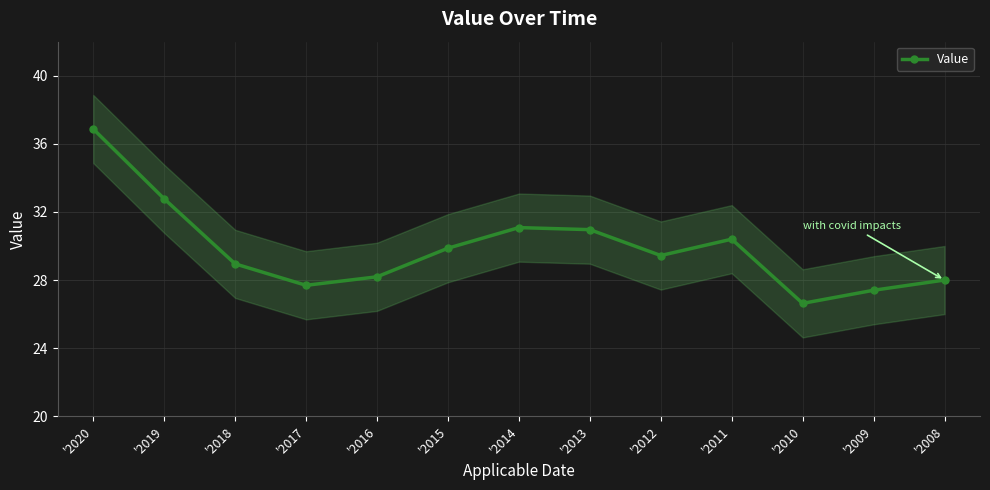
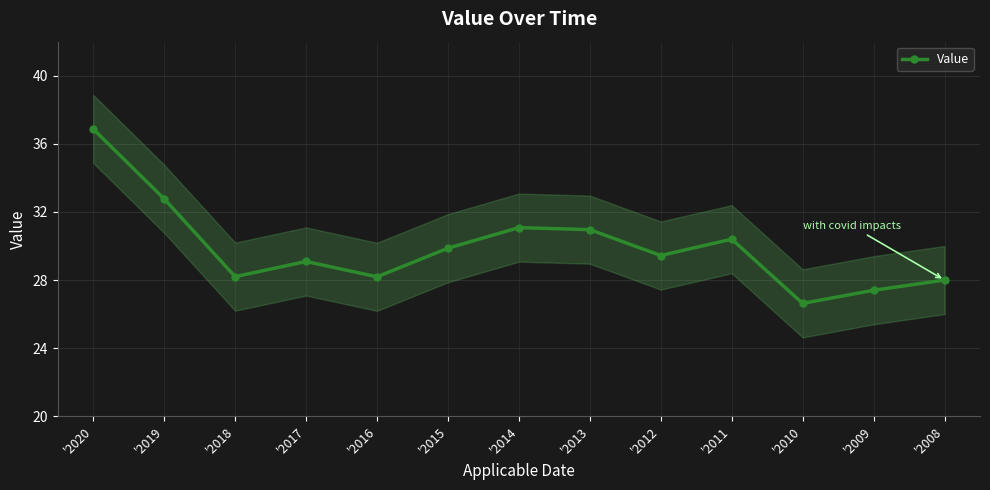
Value, '2018: 29.0 -> 28.2
Value, '2017: 27.7 -> 29.1
